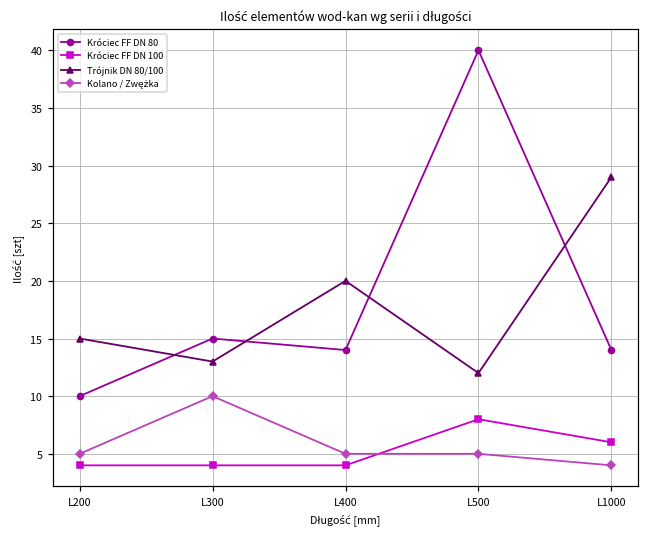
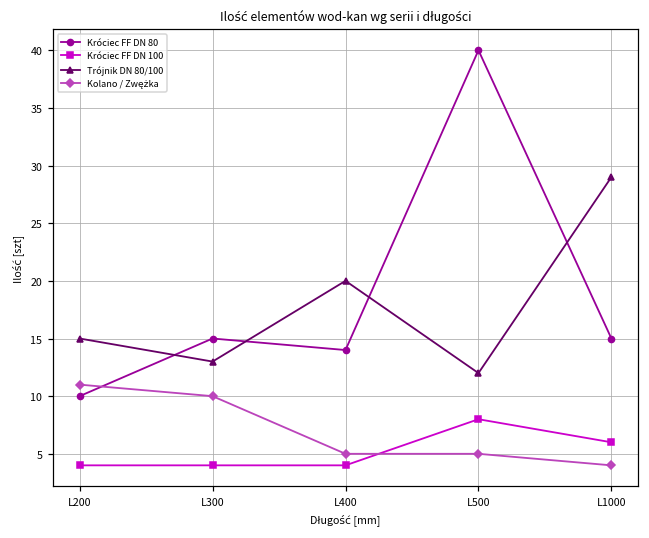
Kolano / Zwężka, L200: 5 -> 11
Króciec FF DN 80, L1000: 14 -> 15
